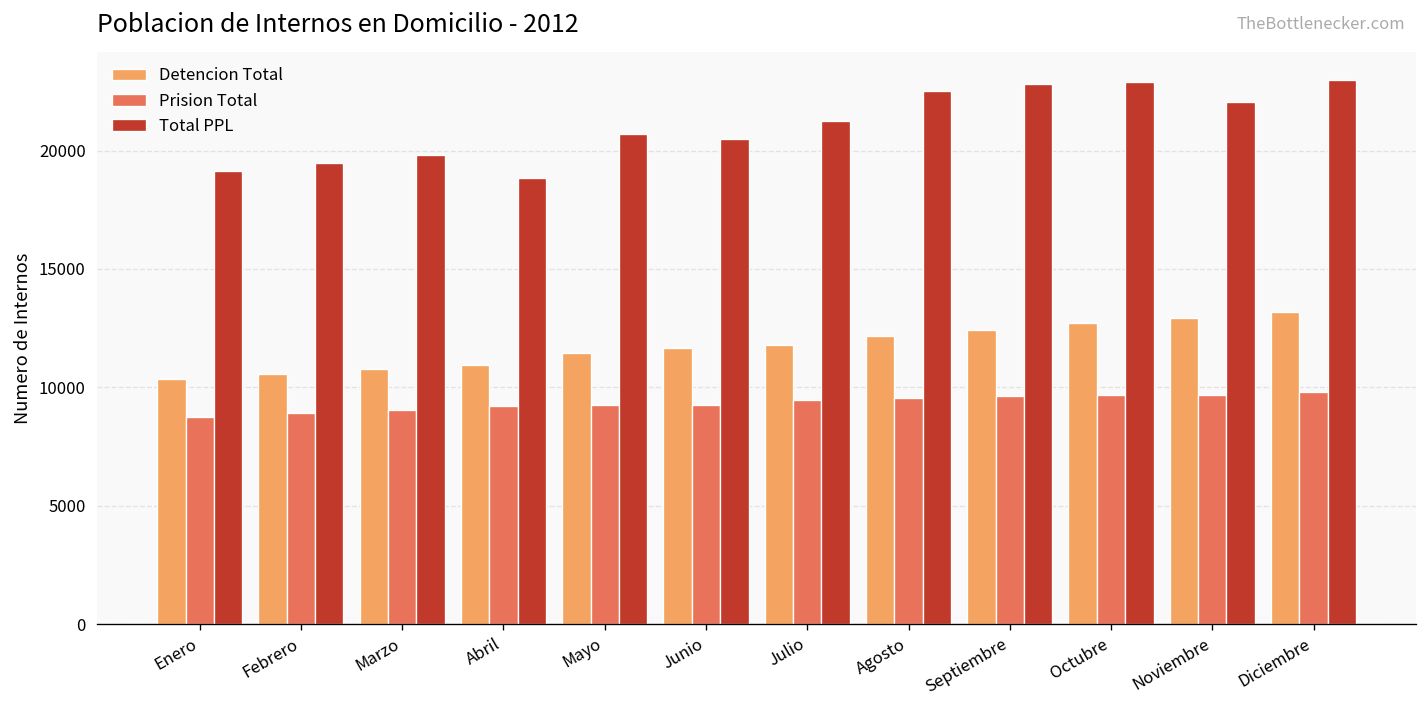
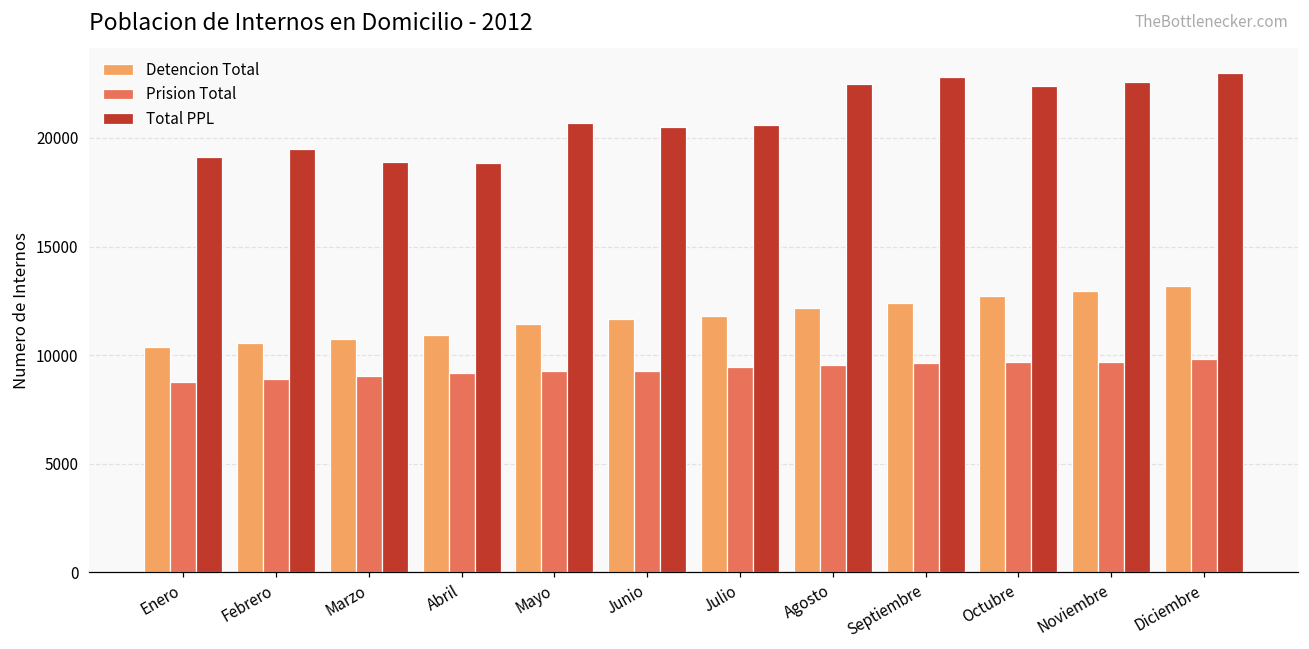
Total PPL, Marzo: 19800 -> 18900
Total PPL, Julio: 21300 -> 20600
Total PPL, Octubre: 22900 -> 22400
Total PPL, Noviembre: 22000 -> 22600
